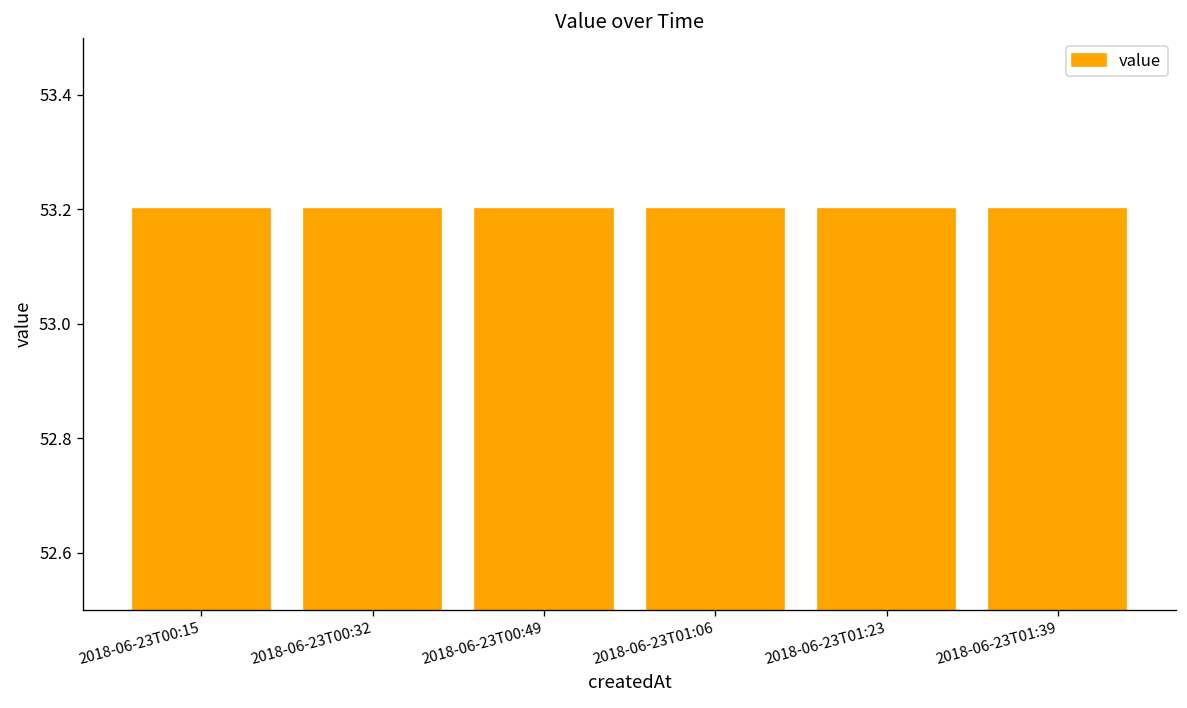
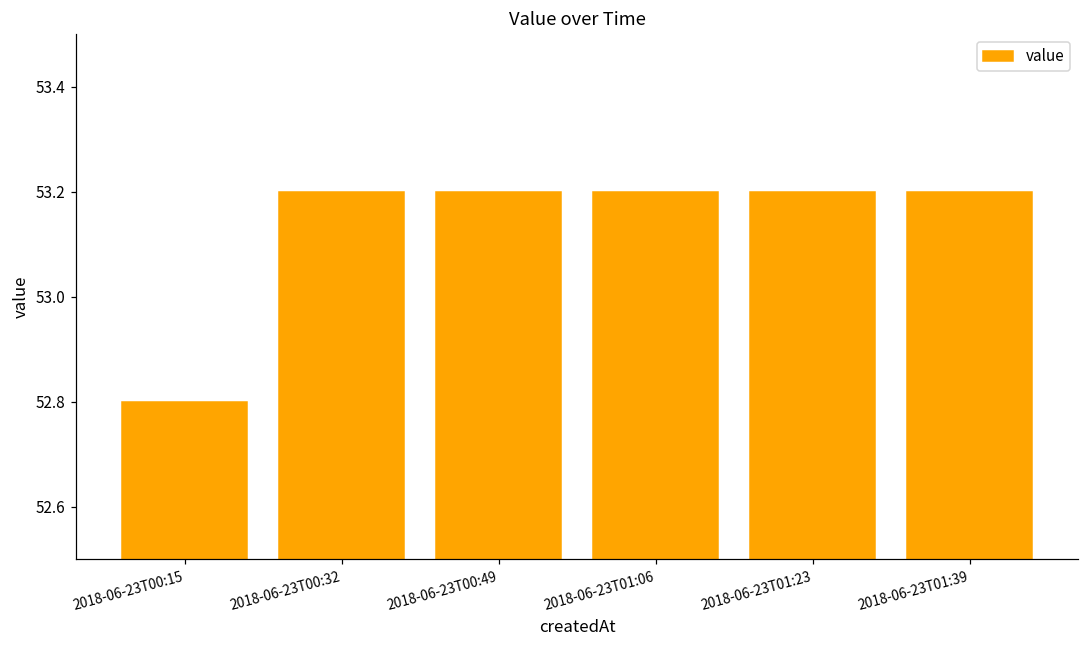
2018-06-23T00:15: 53.2 -> 52.8
